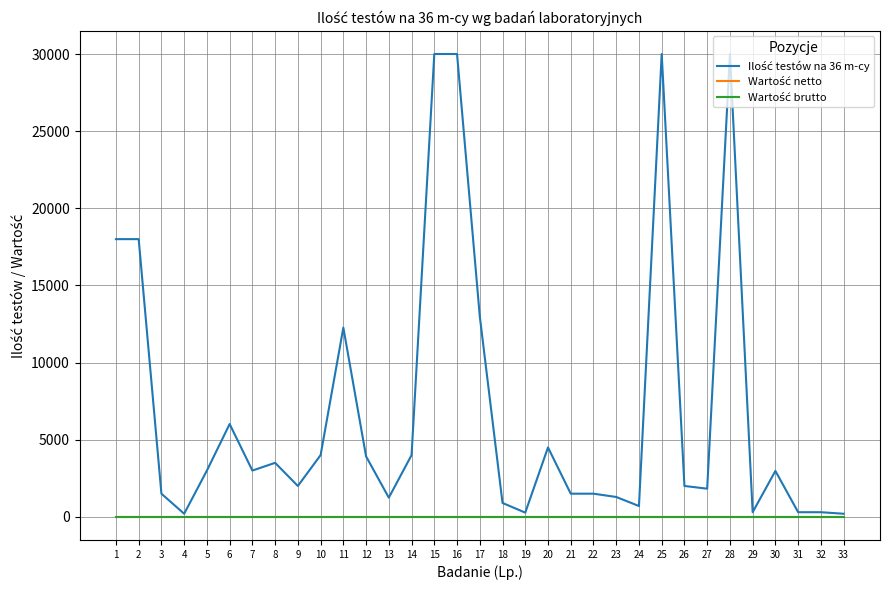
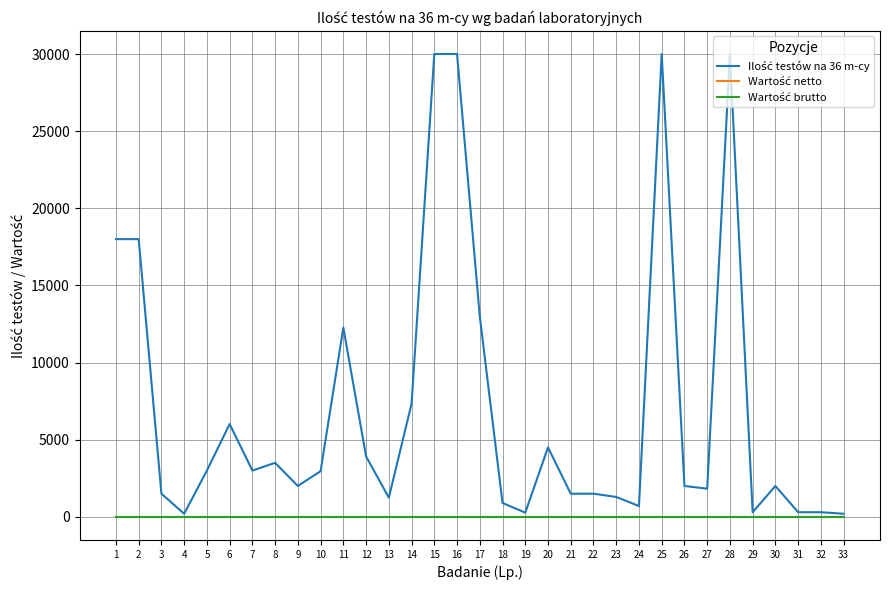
Ilość testów na 36 m-cy, 10: 4000 -> 3000
Ilość testów na 36 m-cy, 14: 4000 -> 7300
Ilość testów na 36 m-cy, 30: 3000 -> 2000
